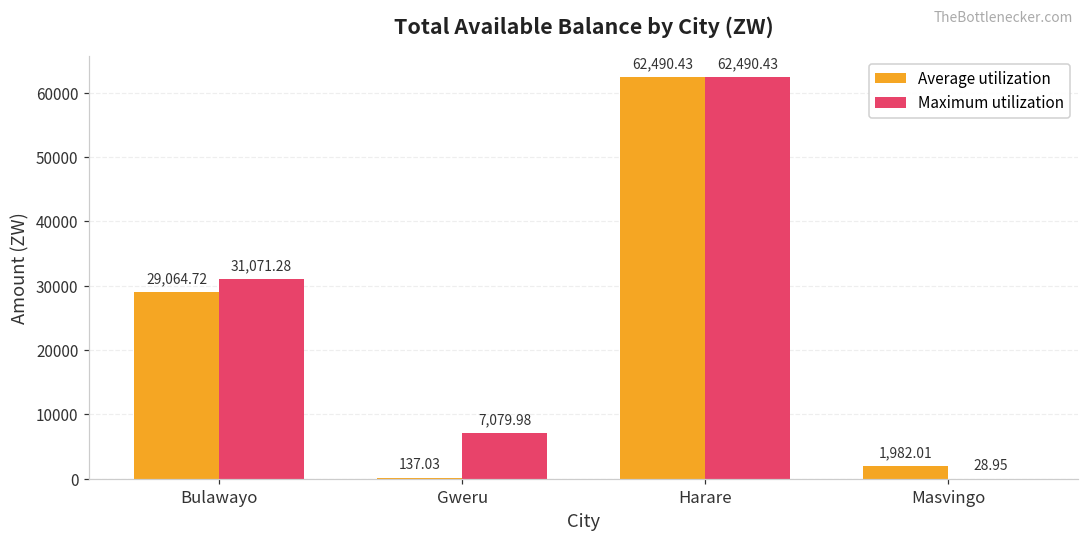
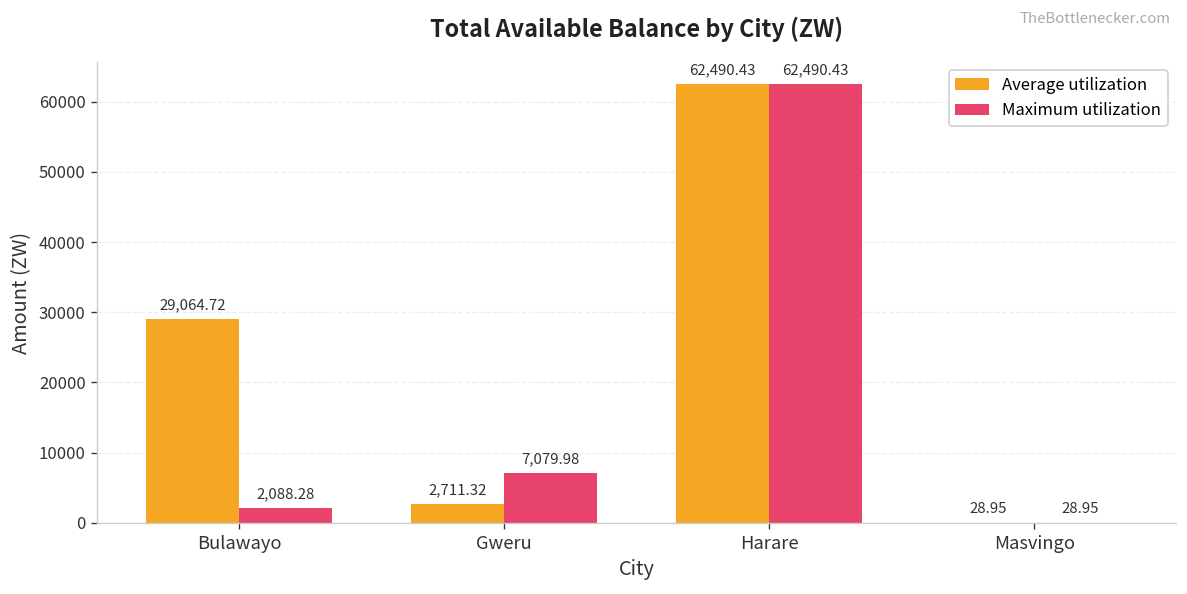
Maximum utilization, Bulawayo: 31,071.28 -> 2,088.28
Average utilization, Gweru: 137.03 -> 2,711.32
Average utilization, Masvingo: 1,982.01 -> 28.95
